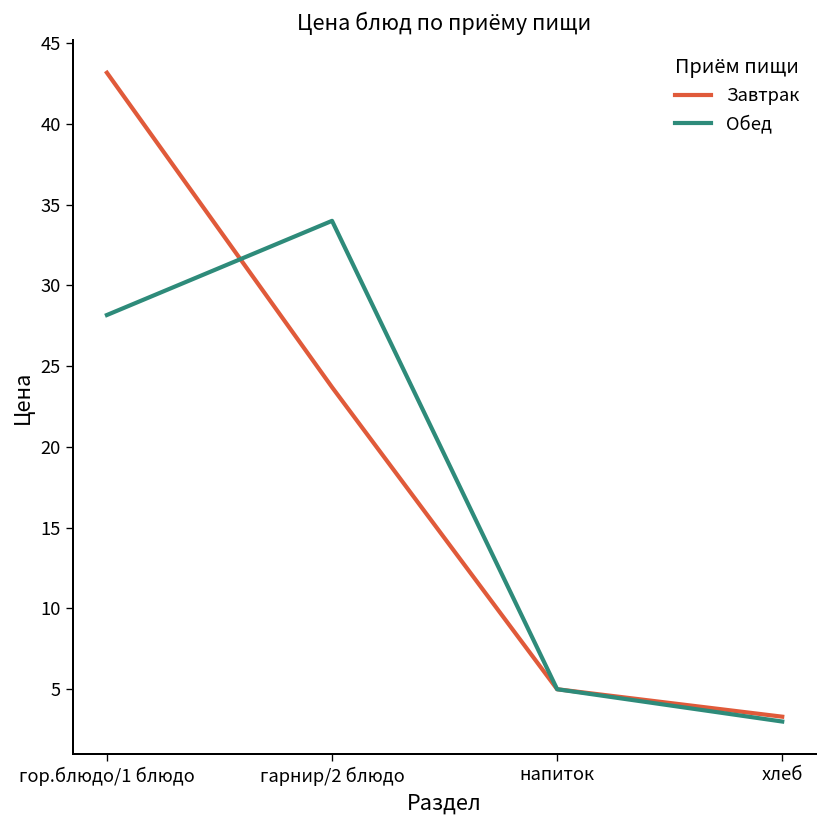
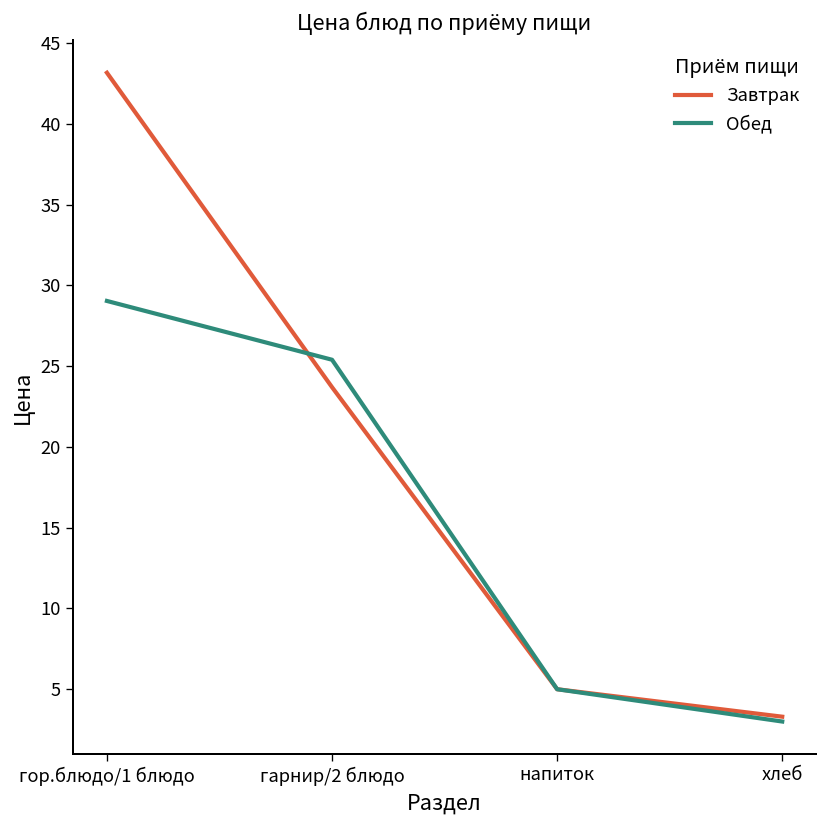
Обед, гор.блюдо/1 блюдо: 28.2 -> 29.0
Обед, гарнир/2 блюдо: 34.0 -> 25.4
